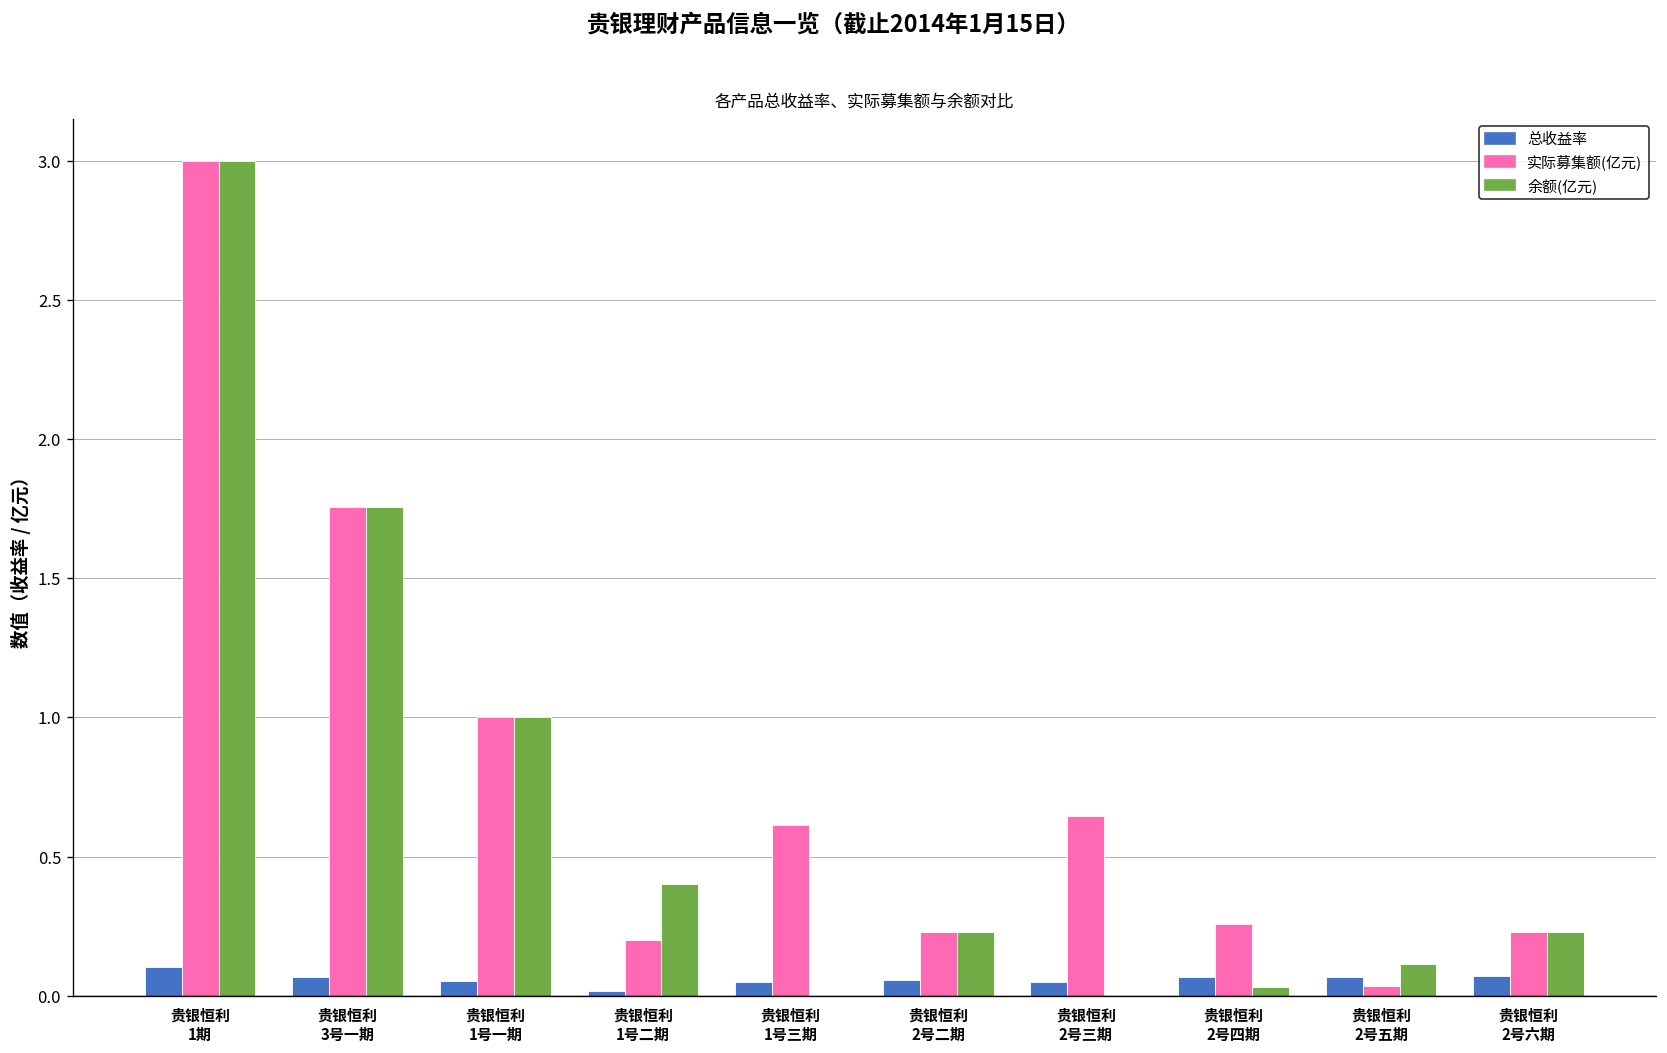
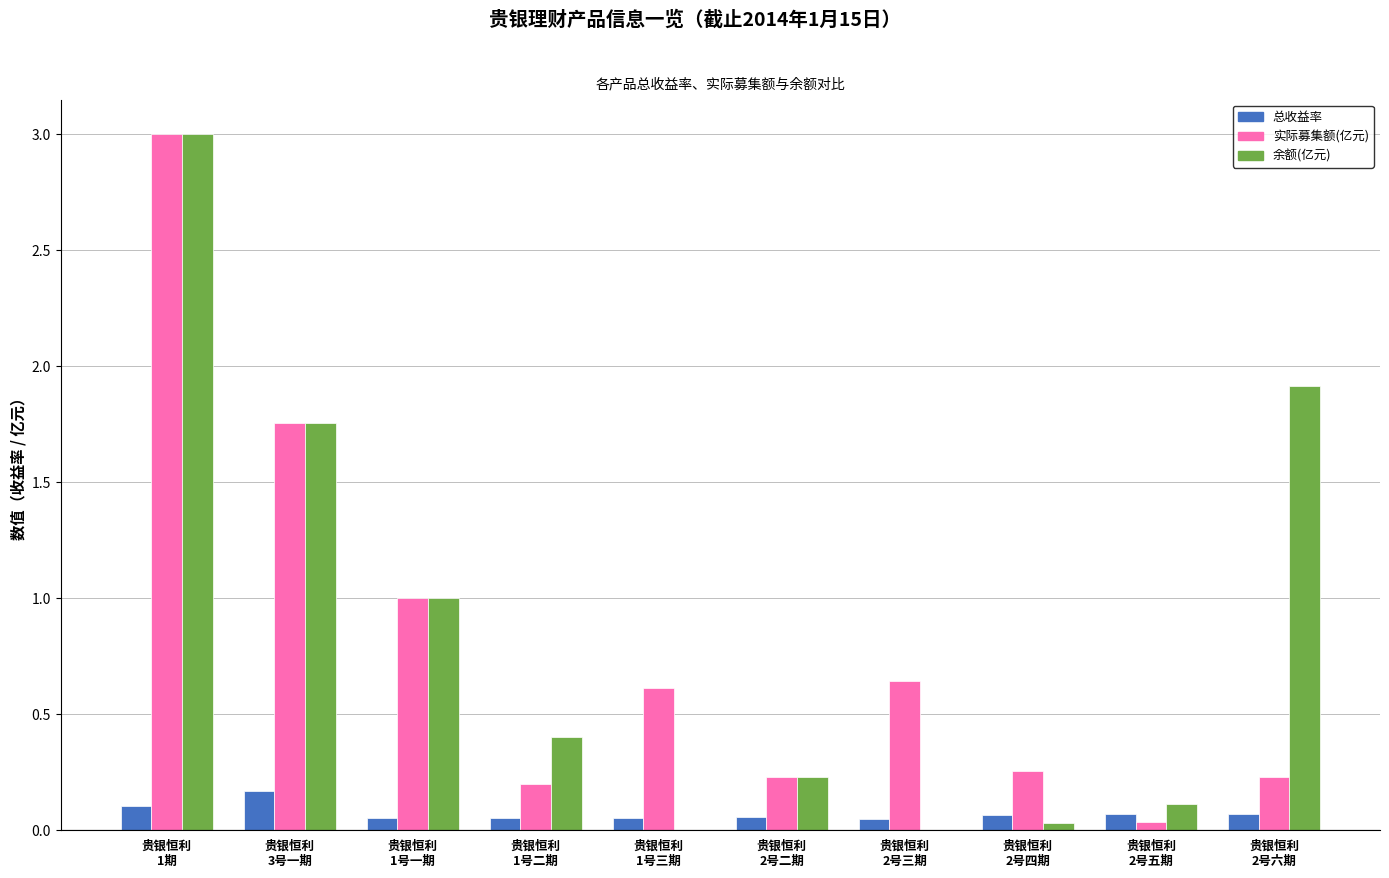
总收益率, 贵银恒利 3号一期: 0.07 -> 0.17
总收益率, 贵银恒利 1号二期: 0.02 -> 0.05
余额(亿元), 贵银恒利 2号六期: 0.23 -> 1.91
